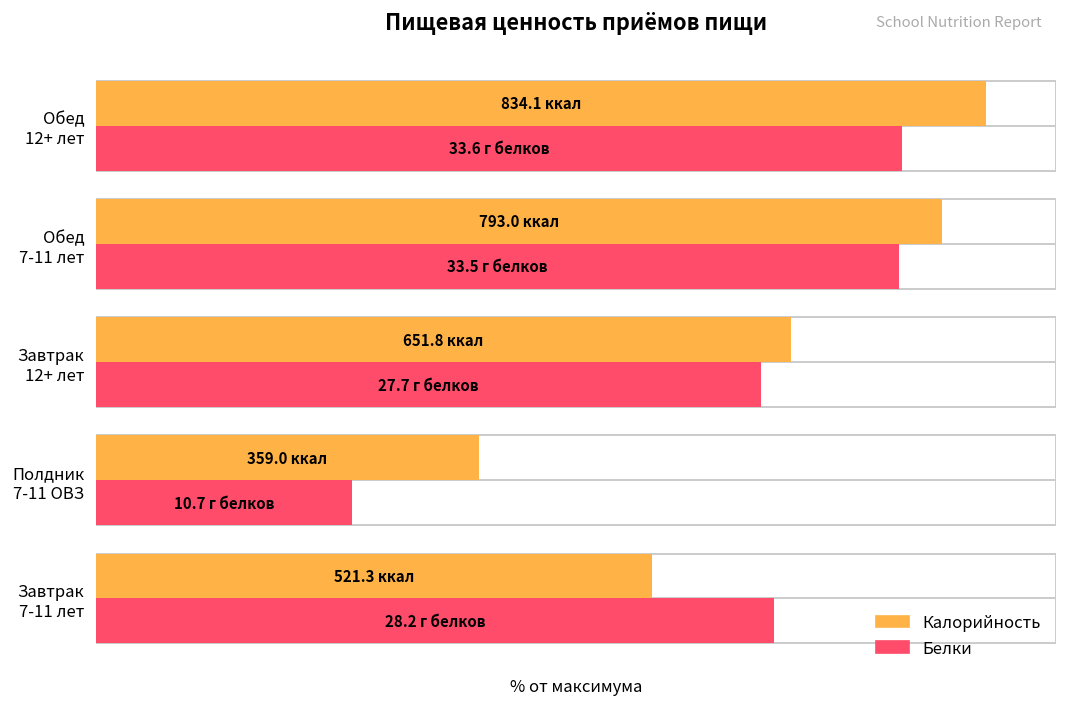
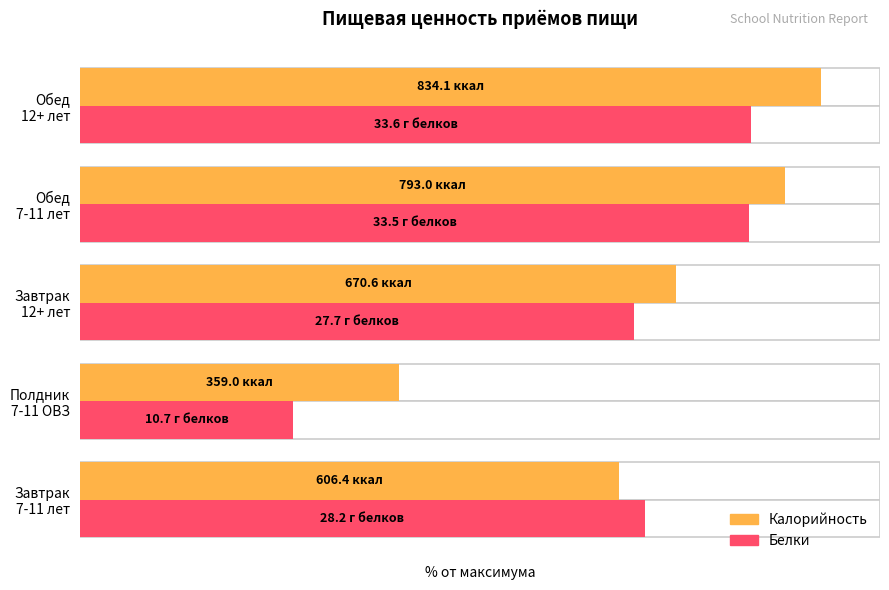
Калорийность, Завтрак 12+ лет: 651.8 -> 670.6
Калорийность, Завтрак 7-11 лет: 521.3 -> 606.4
